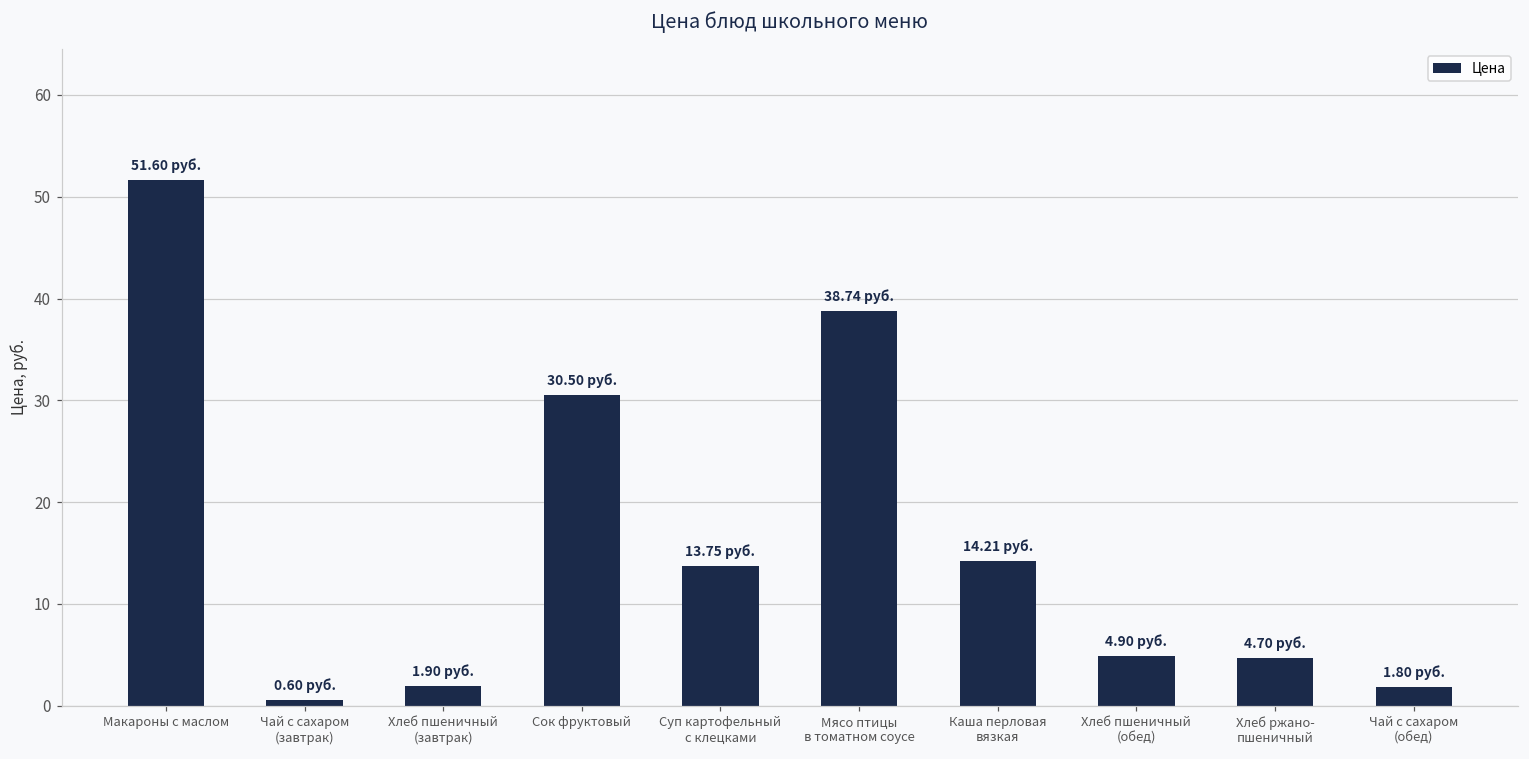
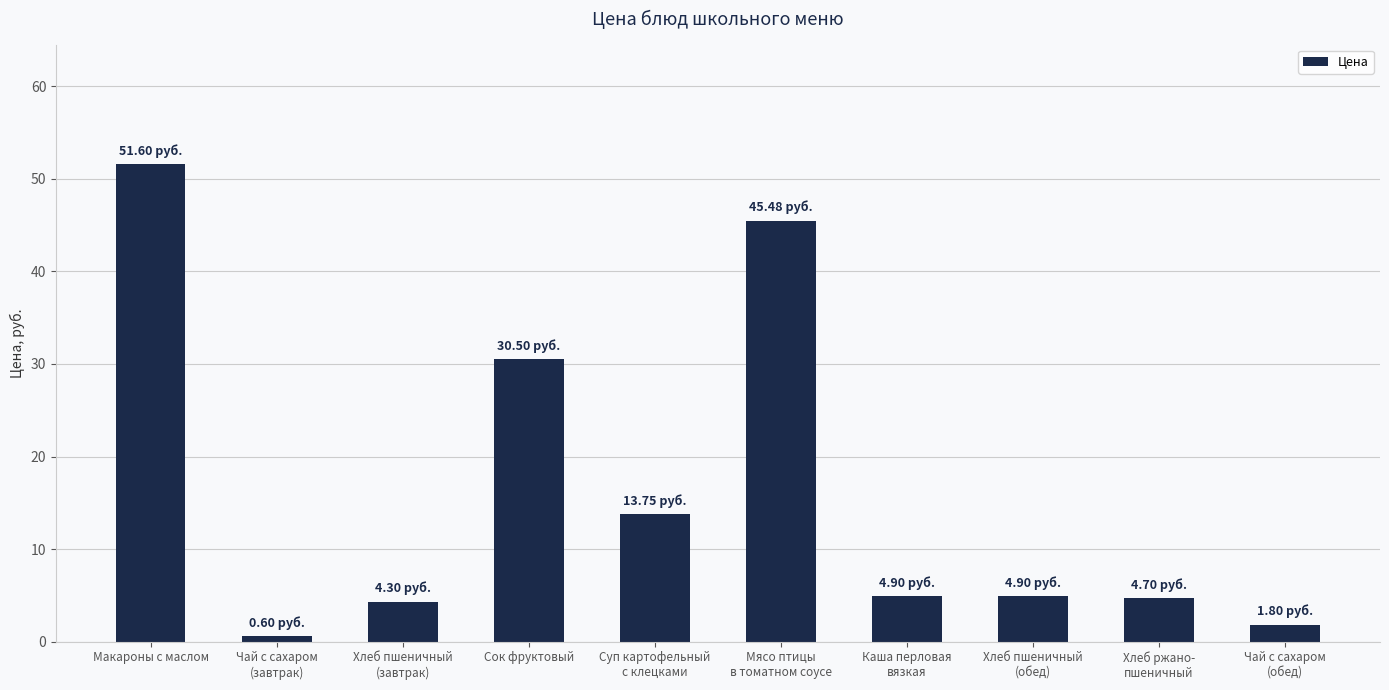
Хлеб пшеничный (завтрак): 1.90 -> 4.30
Мясо птицы в томатном соусе: 38.74 -> 45.48
Каша перловая вязкая: 14.21 -> 4.90
